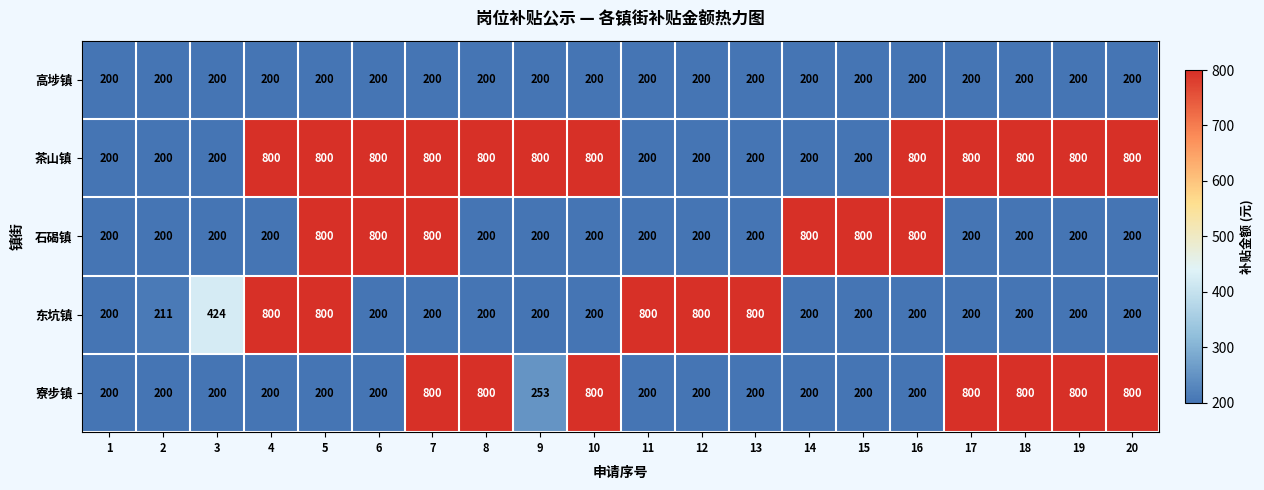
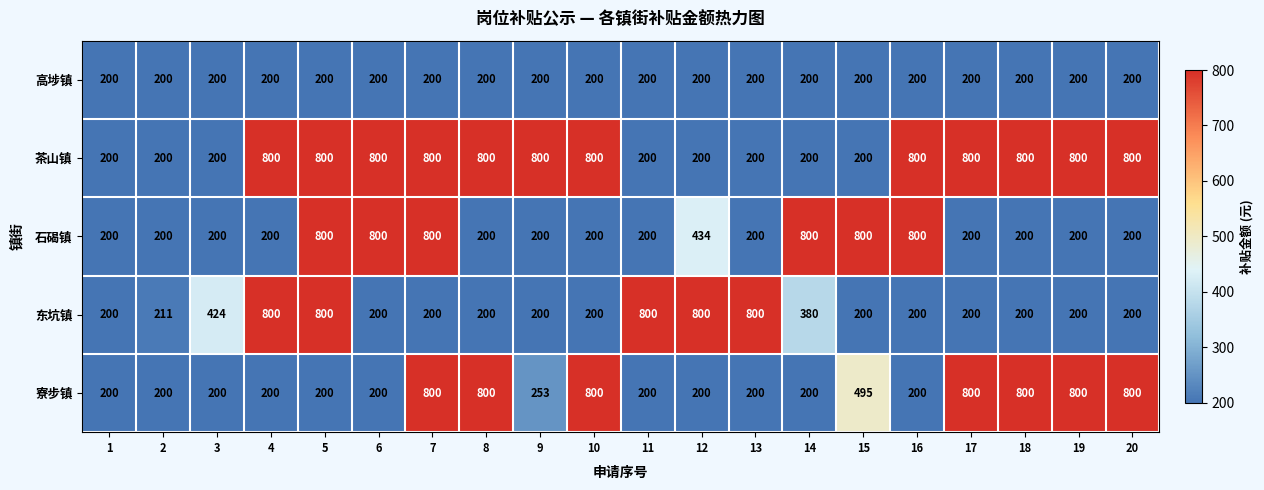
石碣镇, 12: 200 -> 434
东坑镇, 14: 200 -> 380
寮步镇, 15: 200 -> 495
